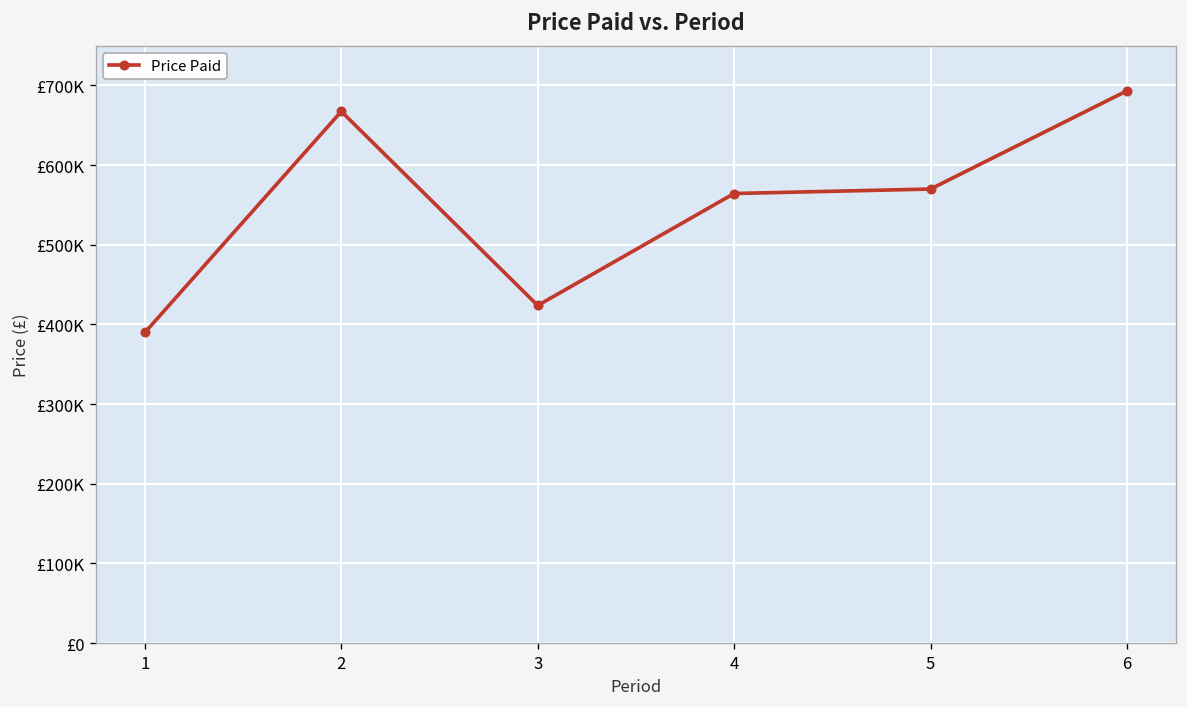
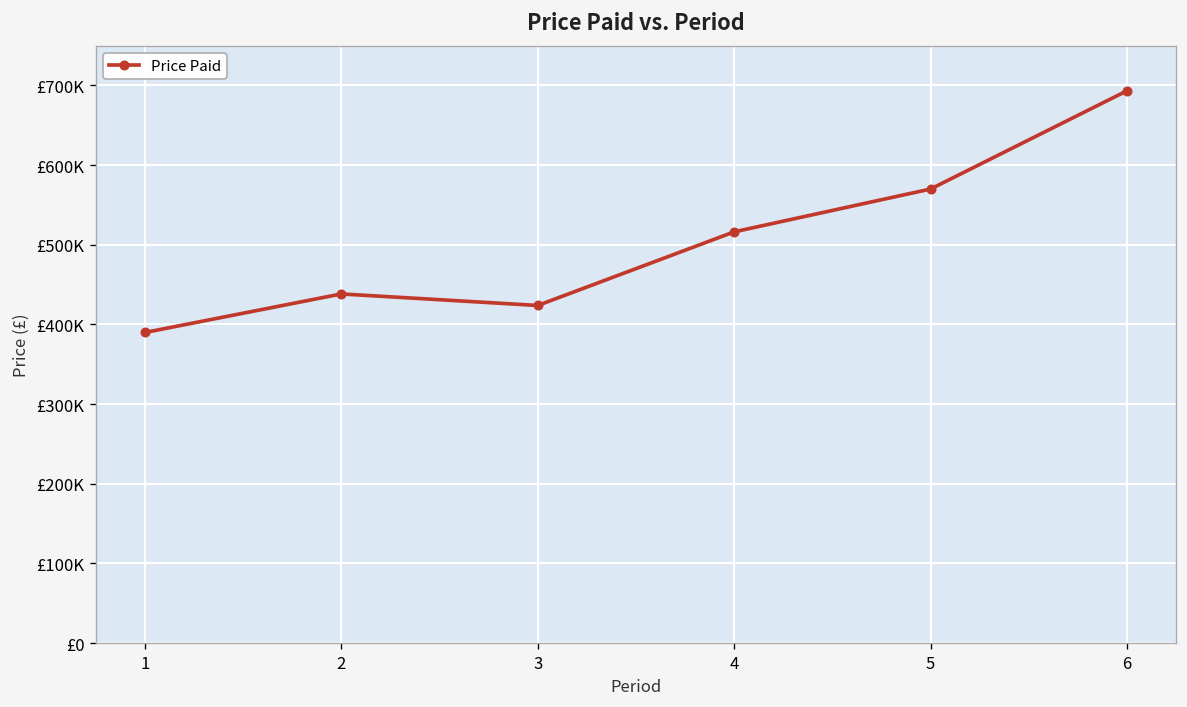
2: £670000 -> £440000
4: £560000 -> £520000
